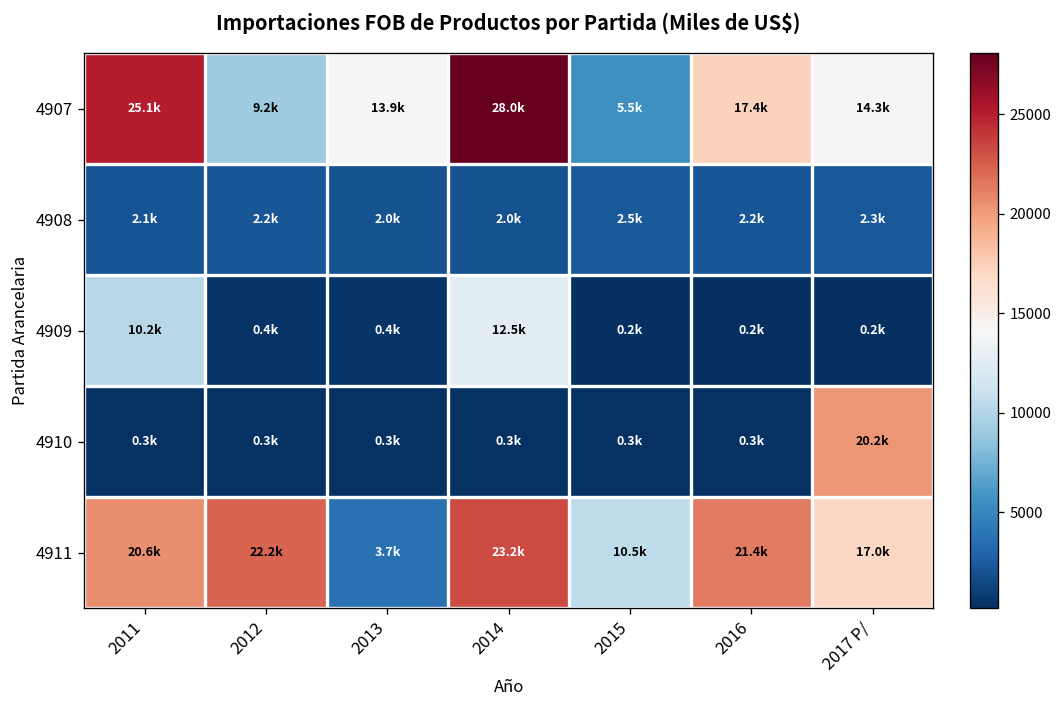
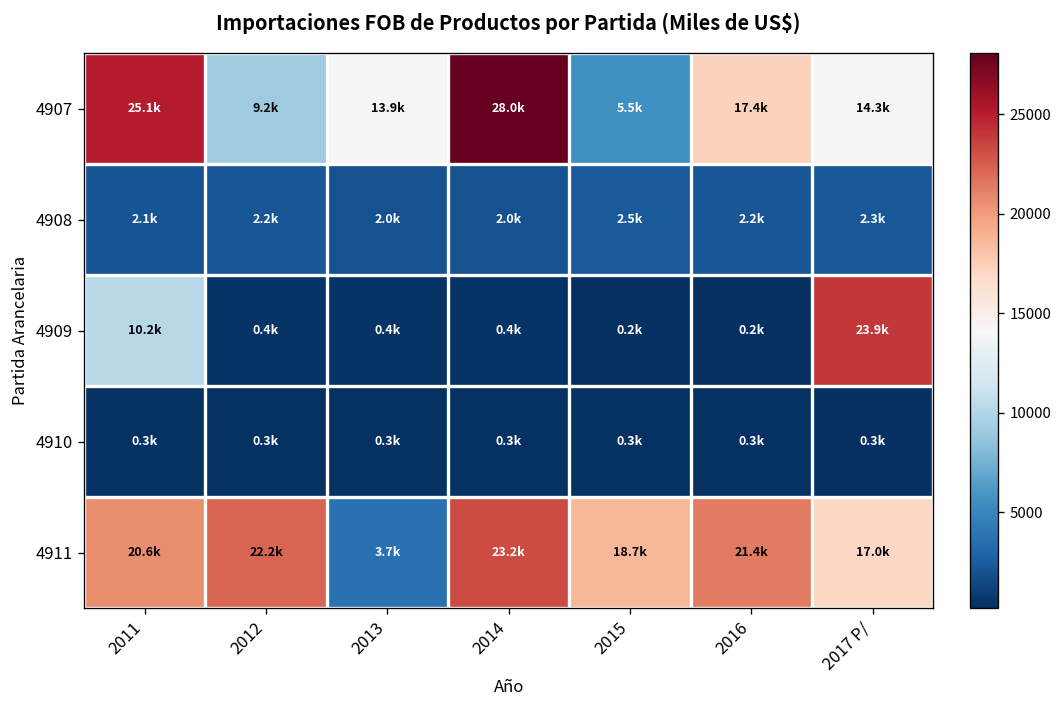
4909, 2014: 12.5k -> 0.4k
4909, 2017 P/: 0.2k -> 23.9k
4910, 2017 P/: 20.2k -> 0.3k
4911, 2015: 10.5k -> 18.7k
